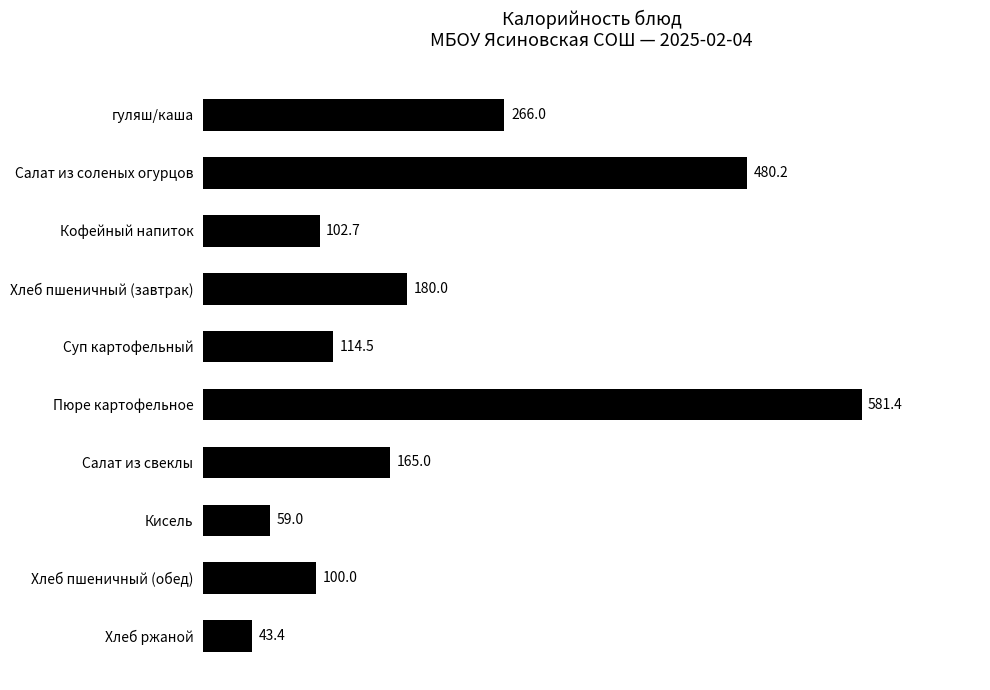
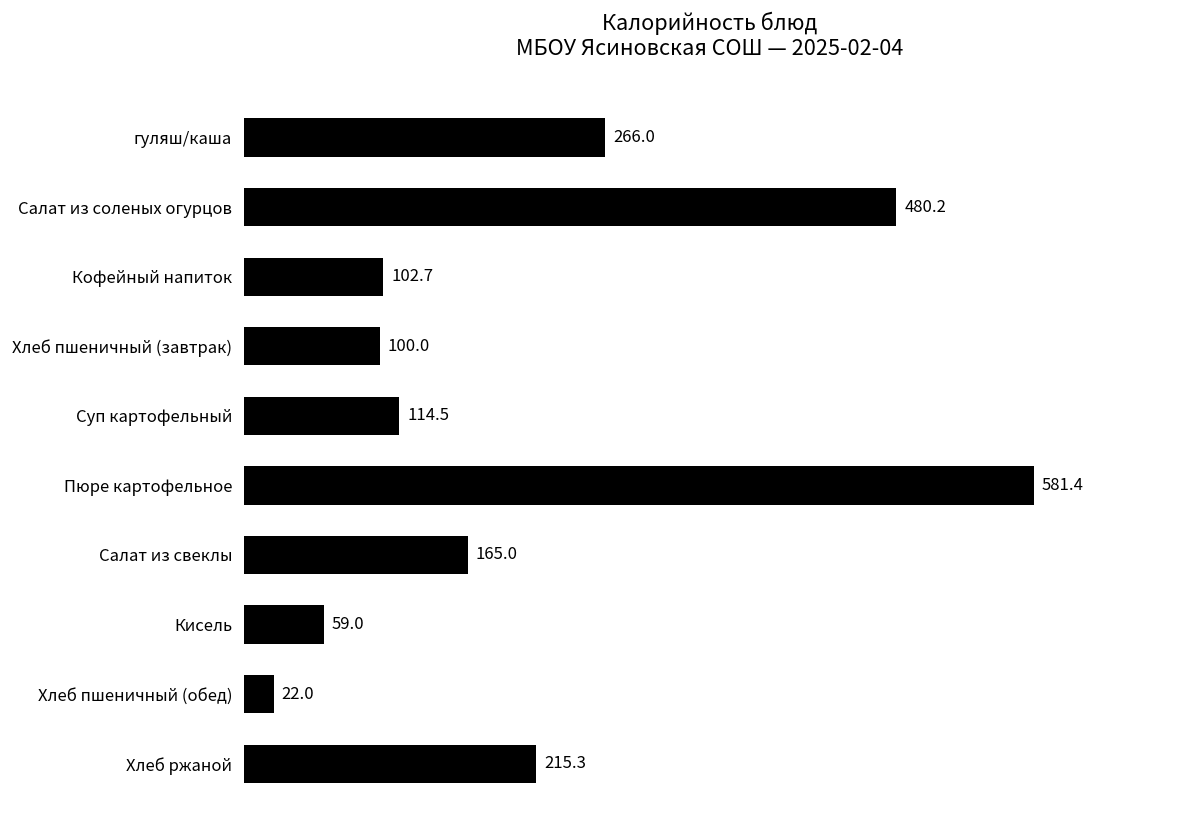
Хлеб пшеничный (завтрак): 180.0 -> 100.0
Хлеб пшеничный (обед): 100.0 -> 22.0
Хлеб ржаной: 43.4 -> 215.3
